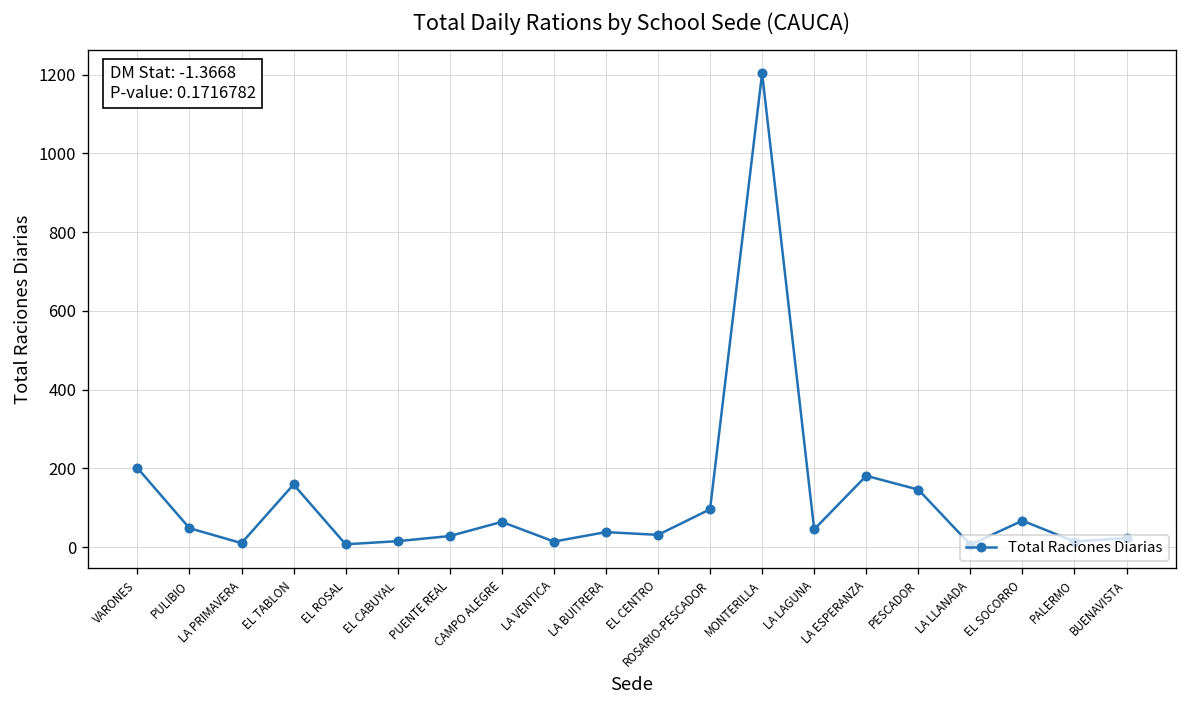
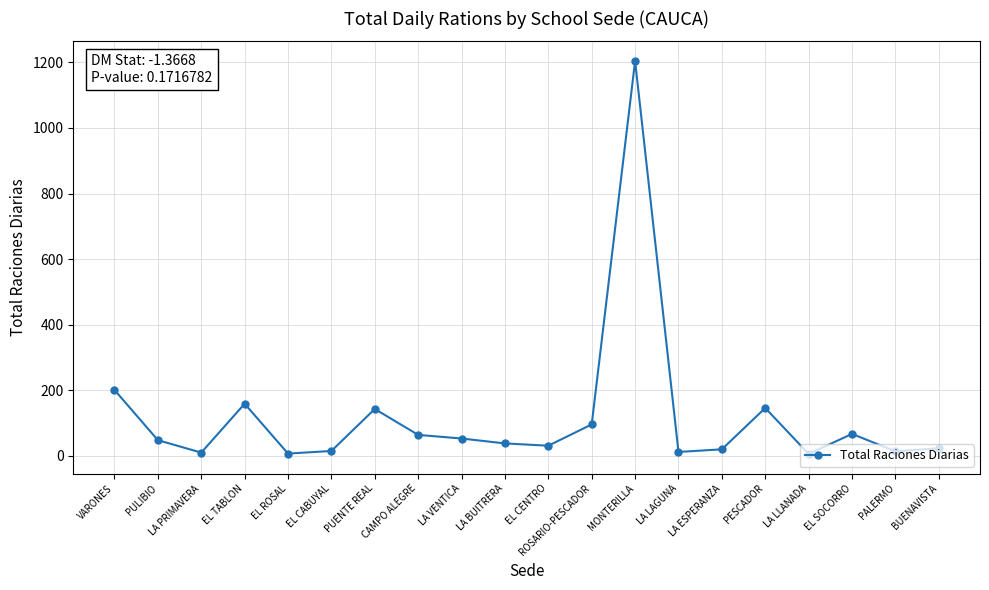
PUENTE REAL: 30 -> 140
LA VENTICA: 10 -> 50
LA LAGUNA: 50 -> 10
LA ESPERANZA: 180 -> 20
